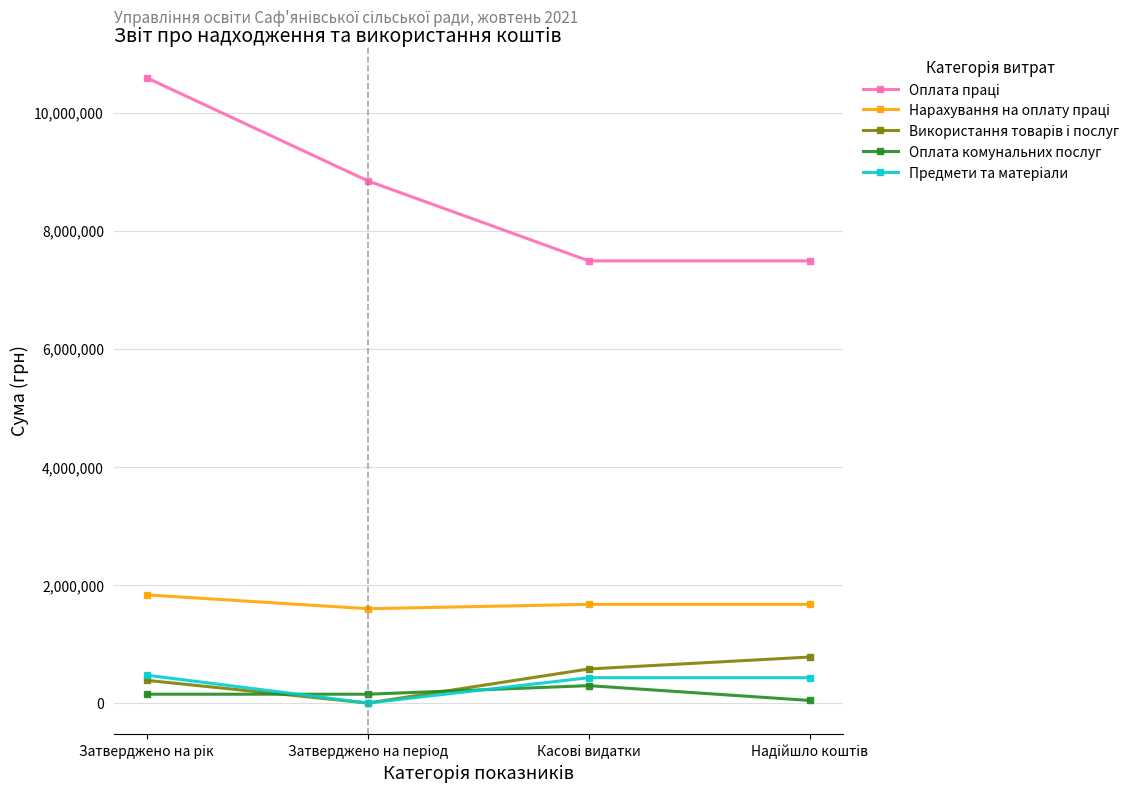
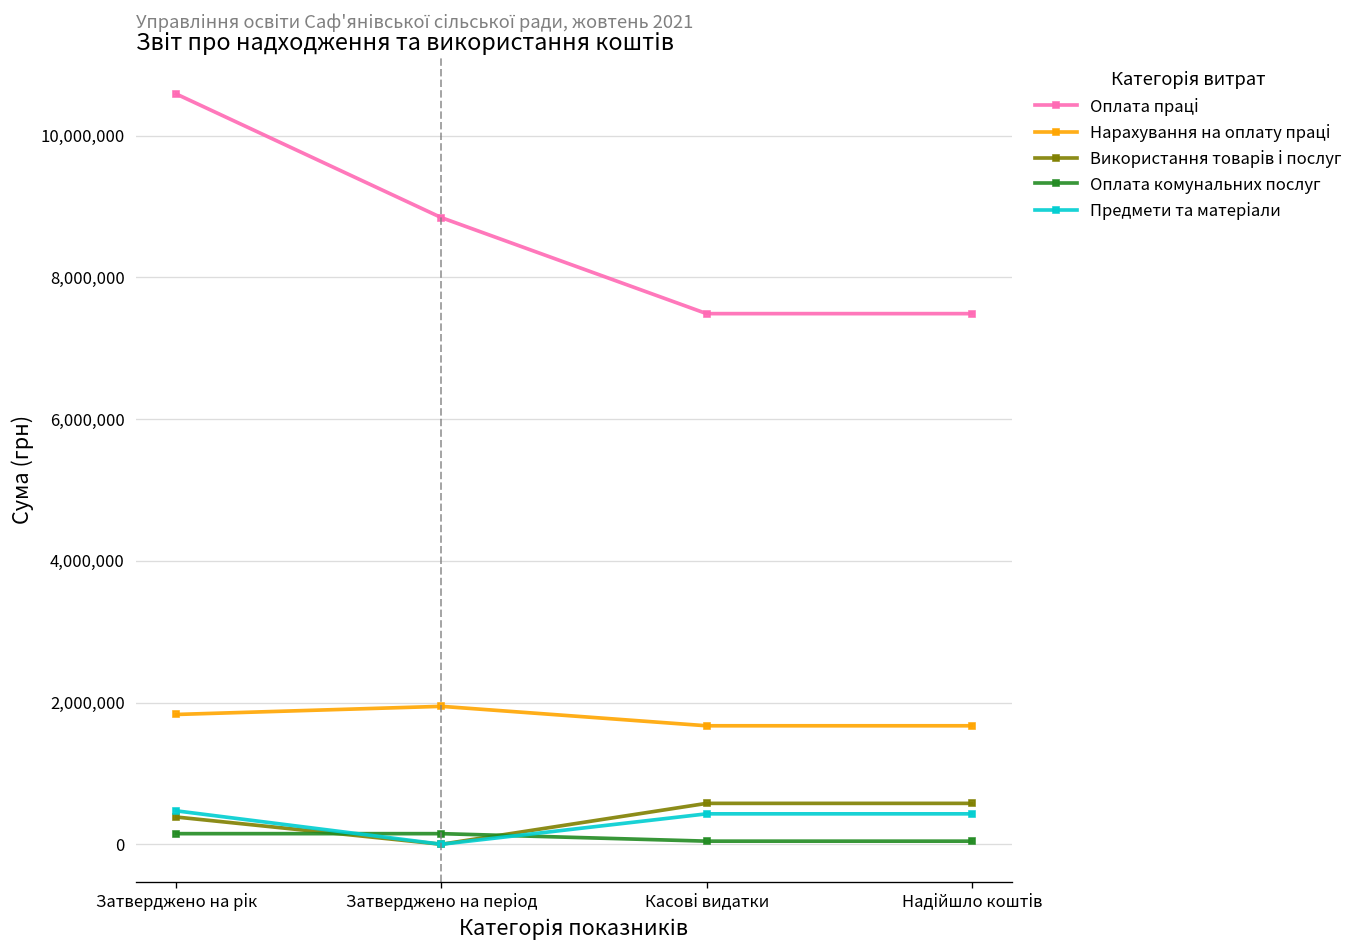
Нарахування на оплату праці, Затверджено на період: 1,600,000 -> 1,900,000
Оплата комунальних послуг, Касові видатки: 300,000 -> 0
Використання товарів і послуг, Надійшло коштів: 800,000 -> 600,000
